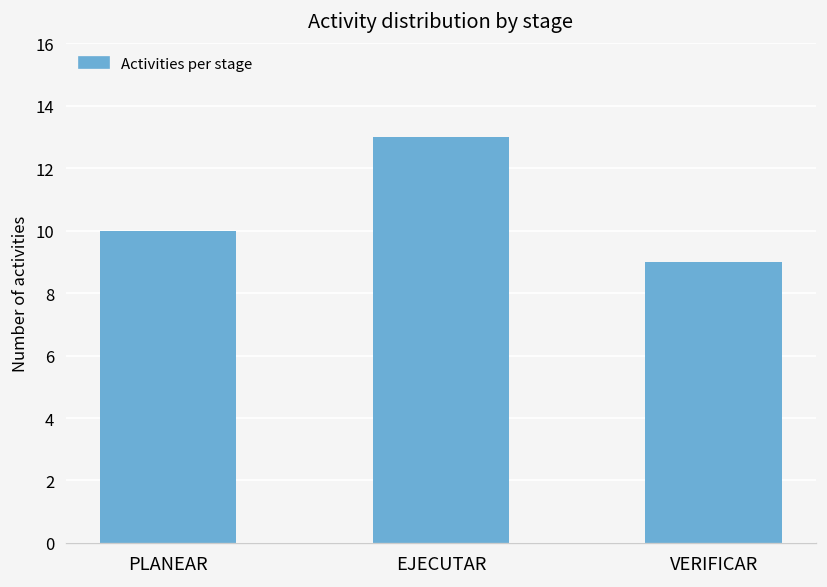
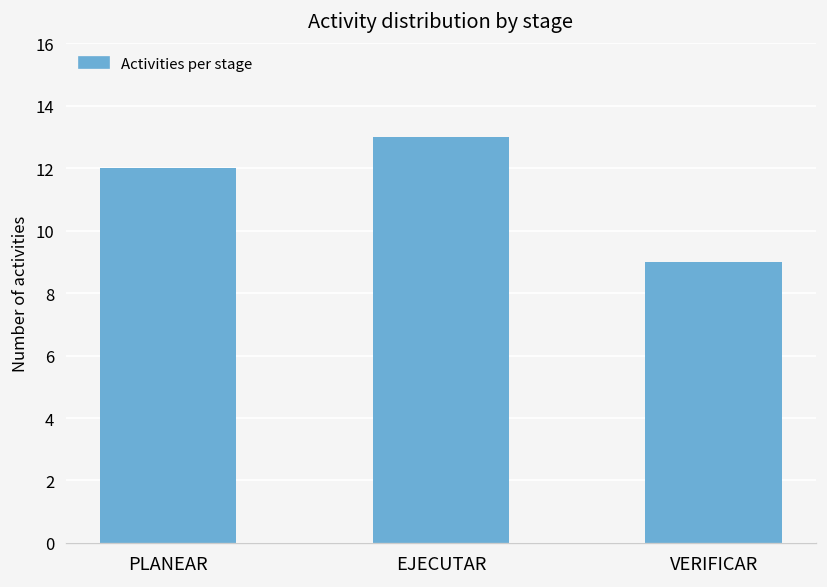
PLANEAR: 10 -> 12
